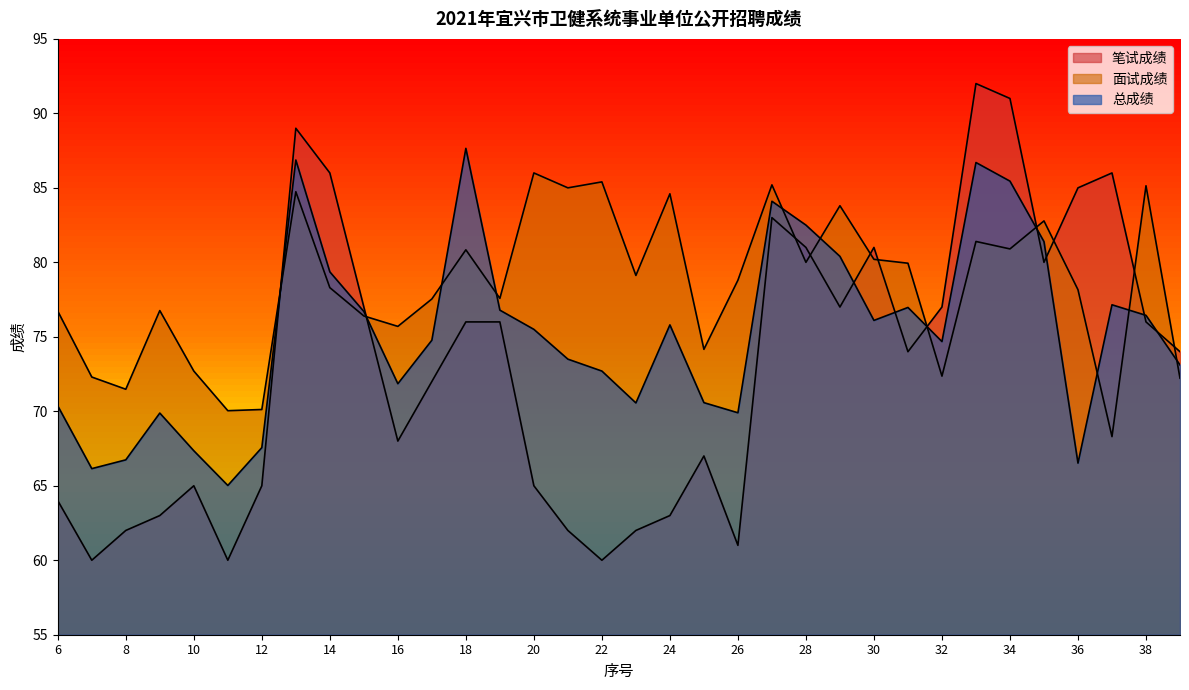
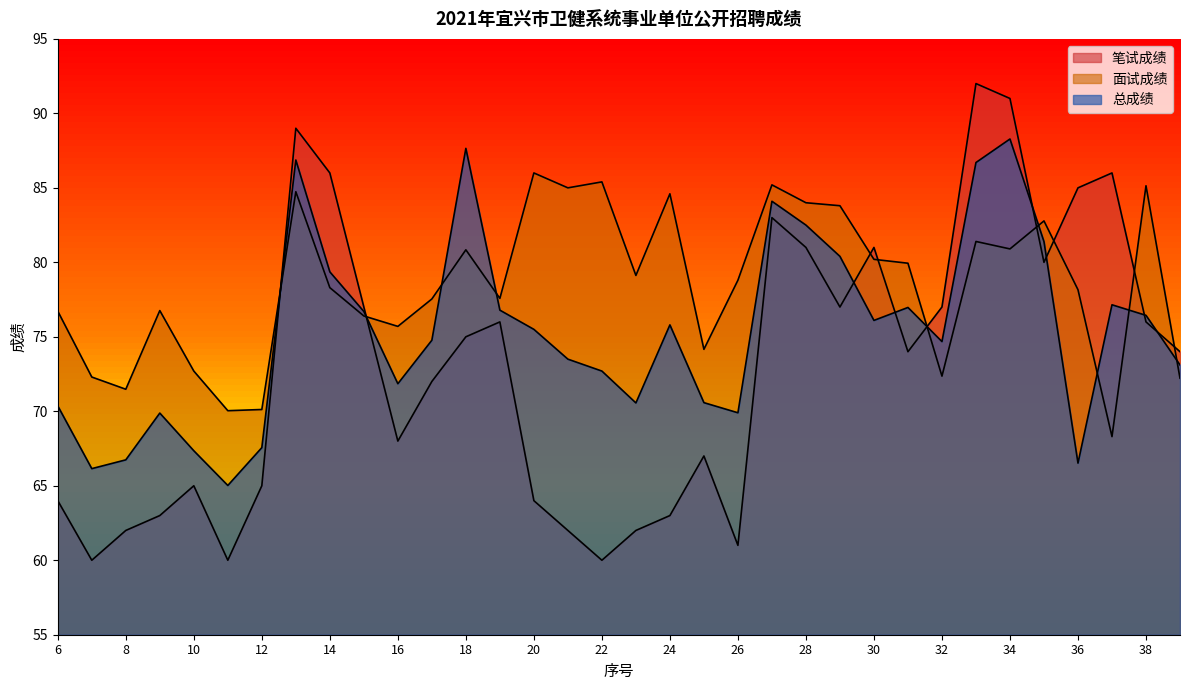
笔试成绩, 18: 76 -> 75
笔试成绩, 20: 65 -> 64
面试成绩, 28: 80 -> 84
总成绩, 34: 85.5 -> 88.3
